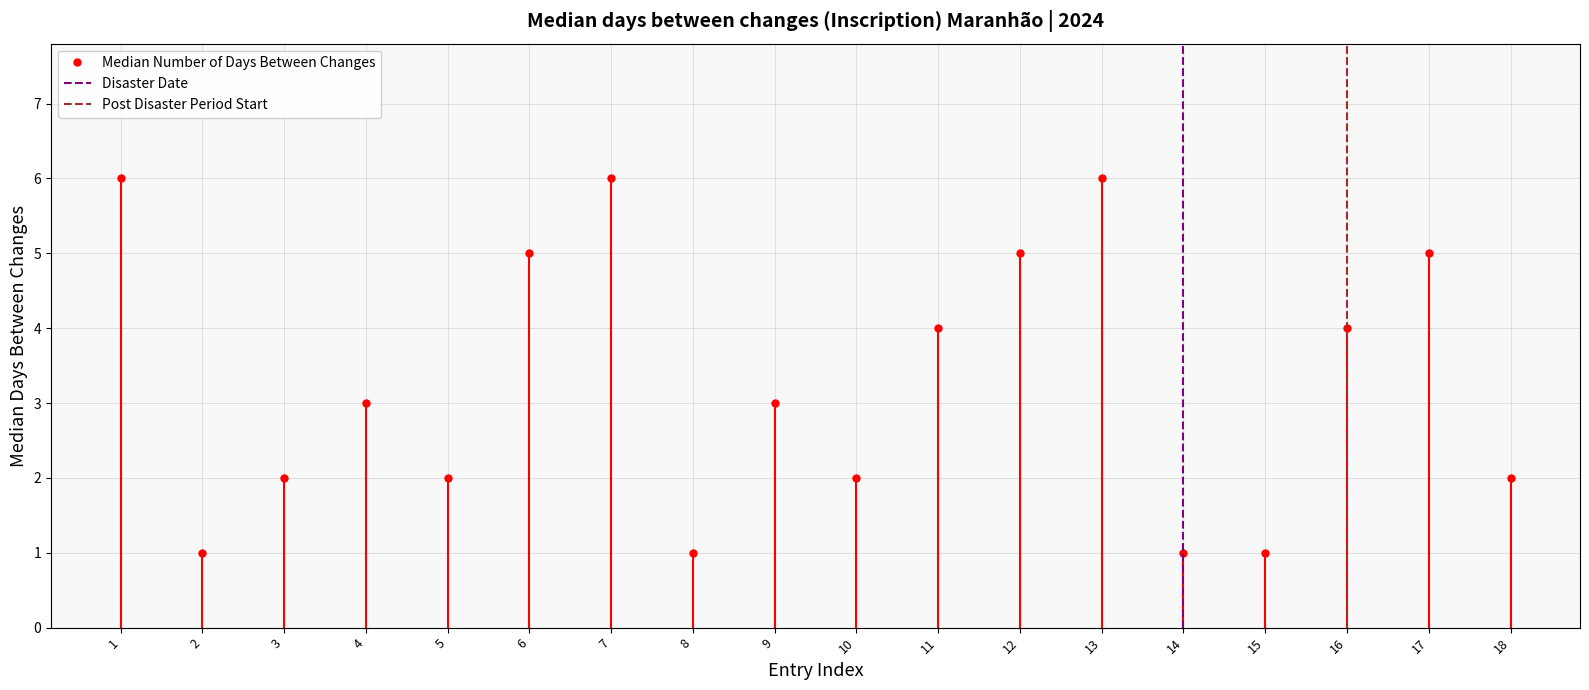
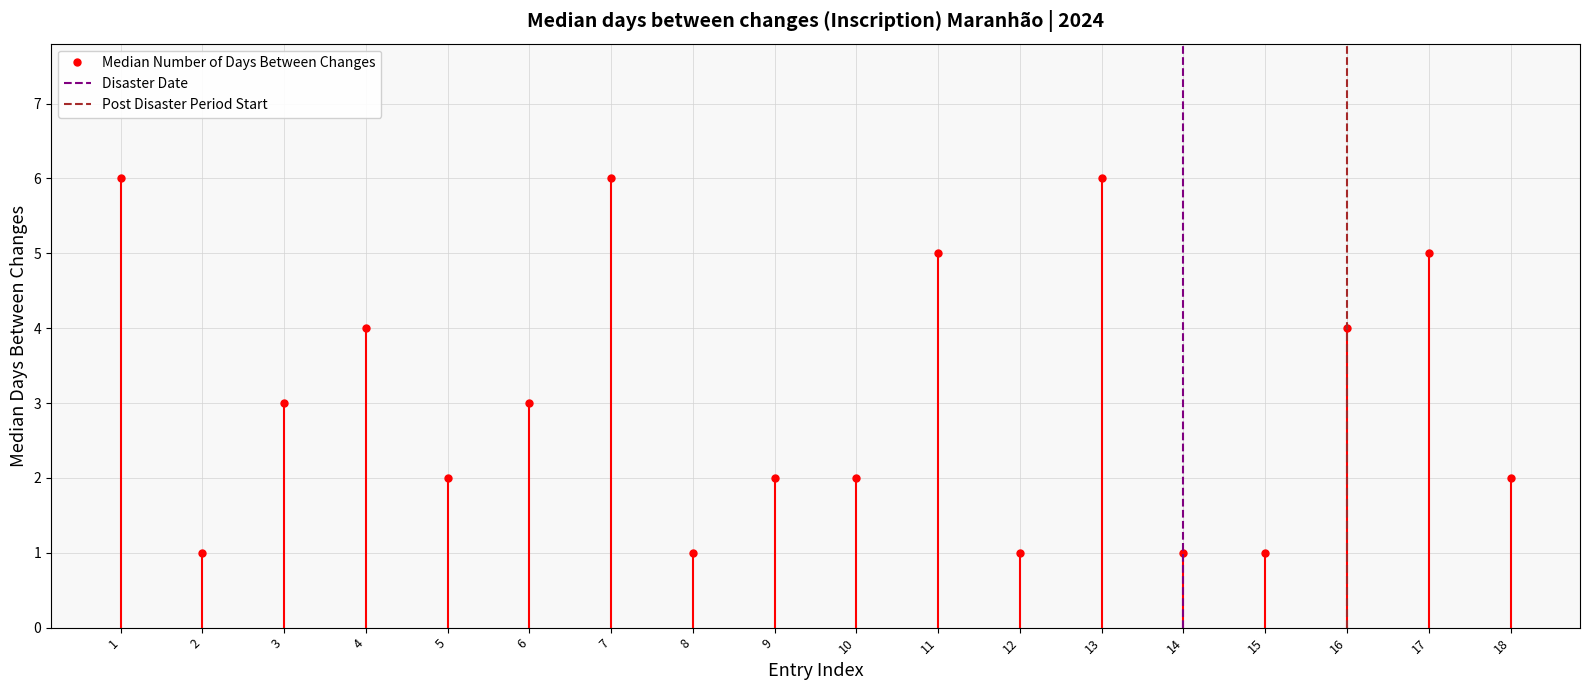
3: 2 -> 3
4: 3 -> 4
6: 5 -> 3
9: 3 -> 2
11: 4 -> 5
12: 5 -> 1
